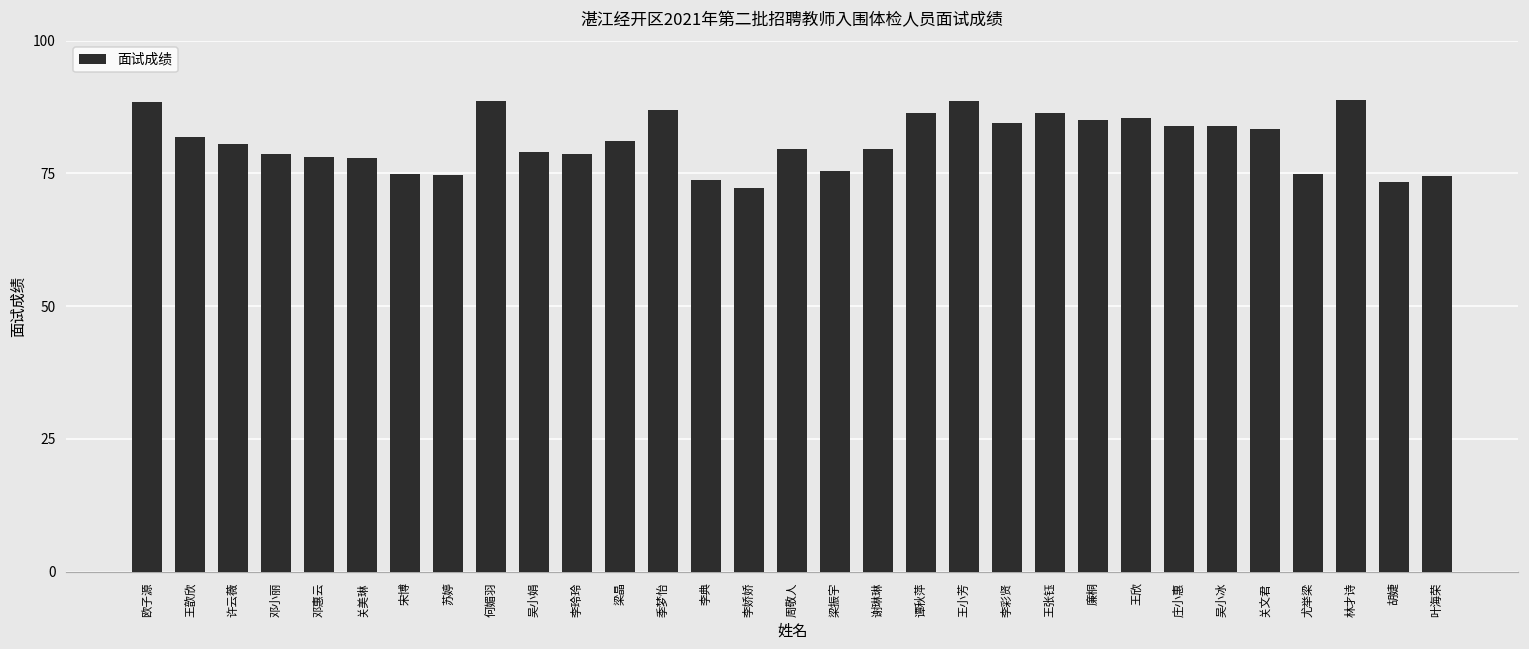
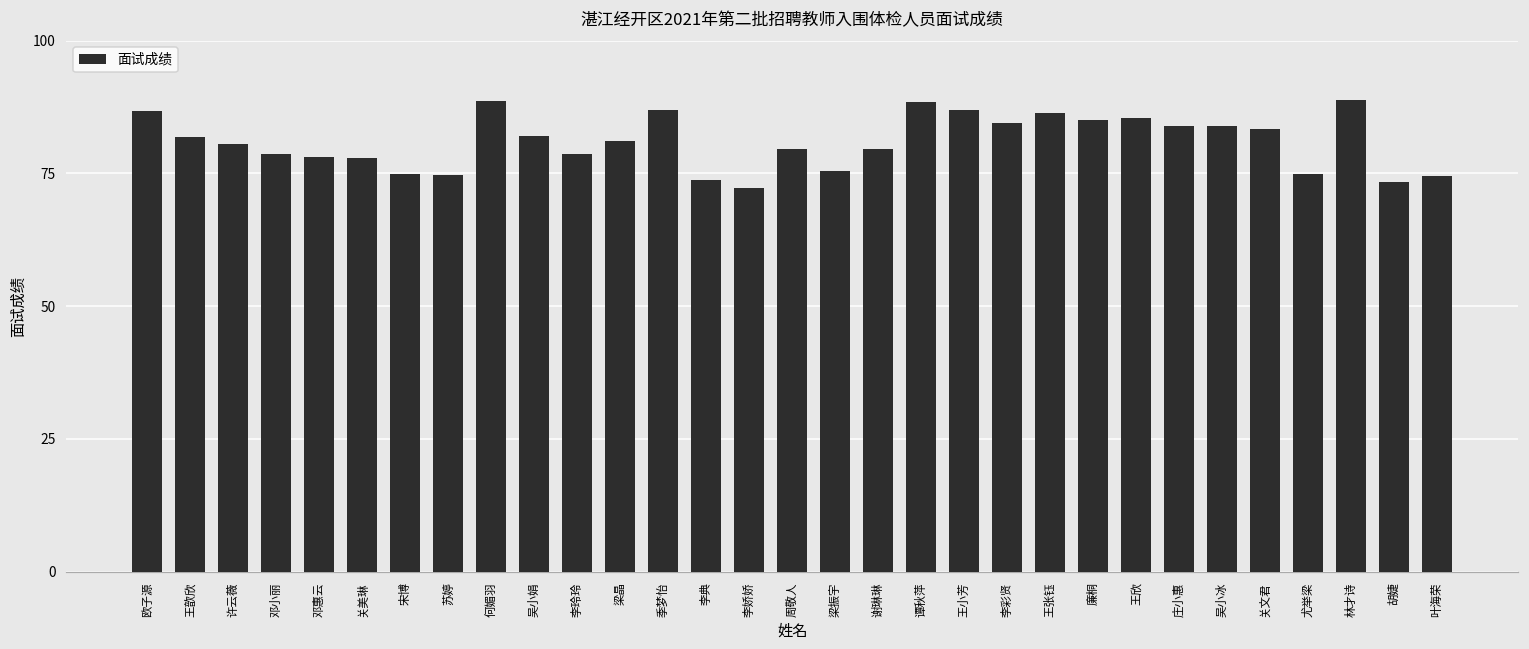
欧子源: 89 -> 87
吴小娟: 79 -> 82
谭秋萍: 86 -> 88
王小芳: 89 -> 87
